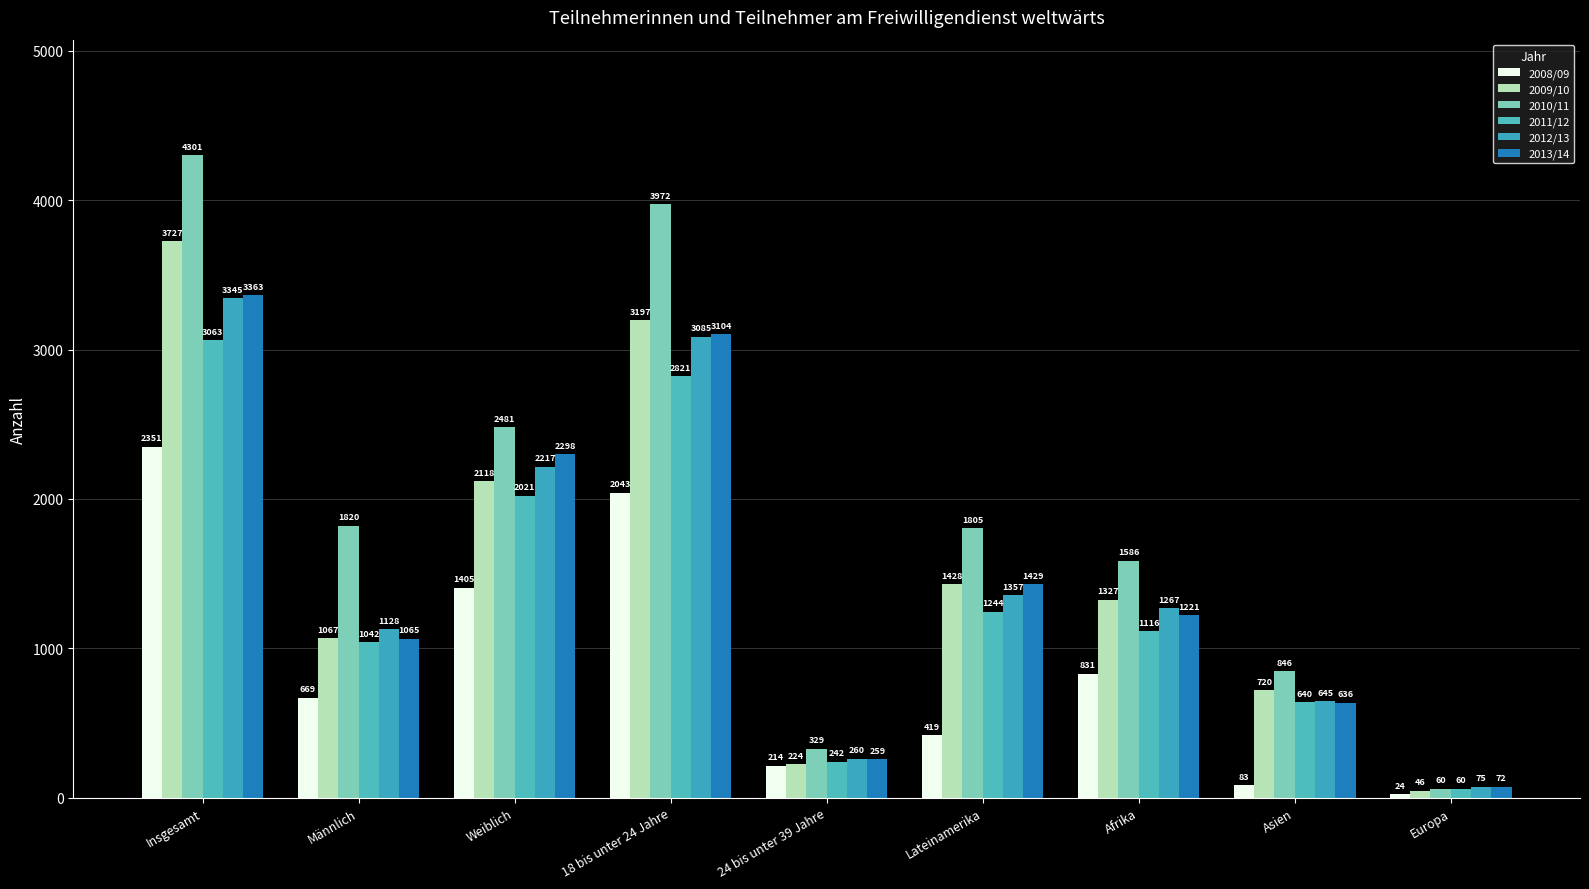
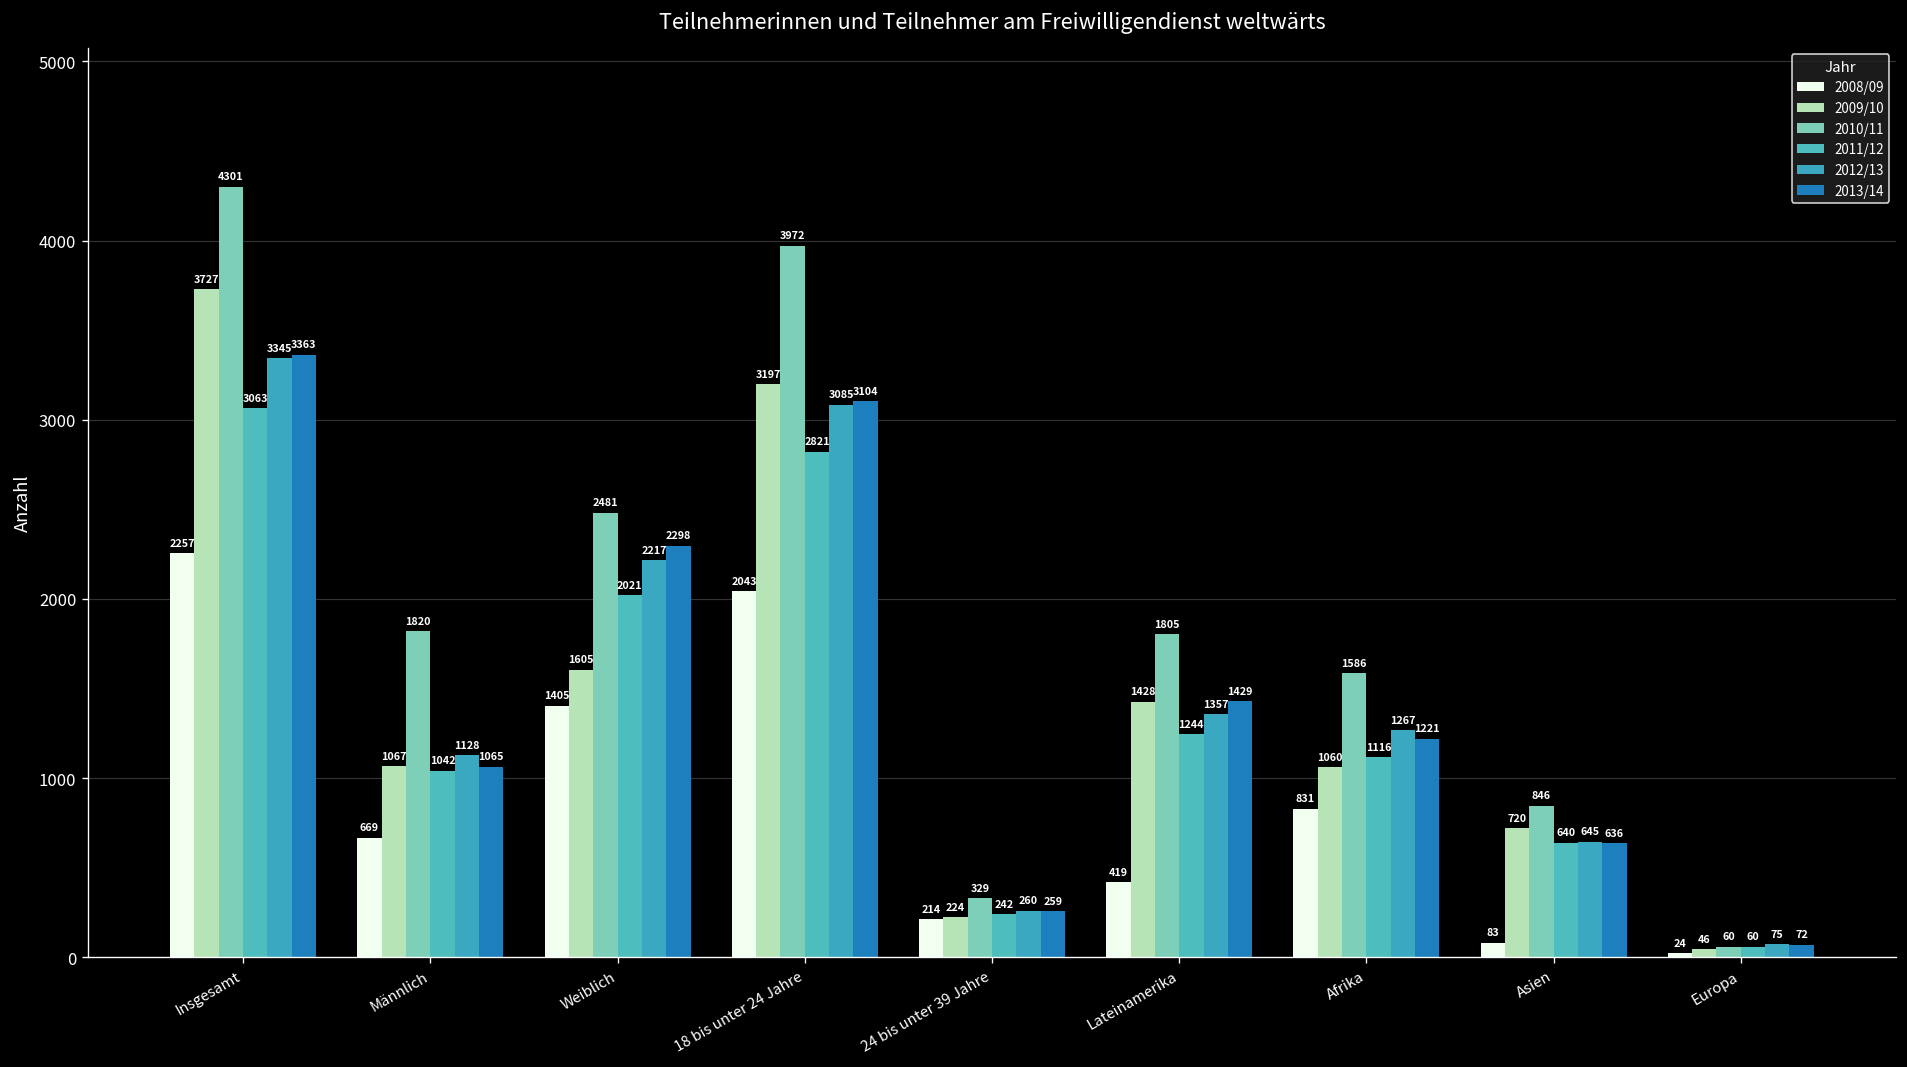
2008/09, Insgesamt: 2351 -> 2257
2009/10, Weiblich: 2118 -> 1605
2009/10, Afrika: 1327 -> 1060
